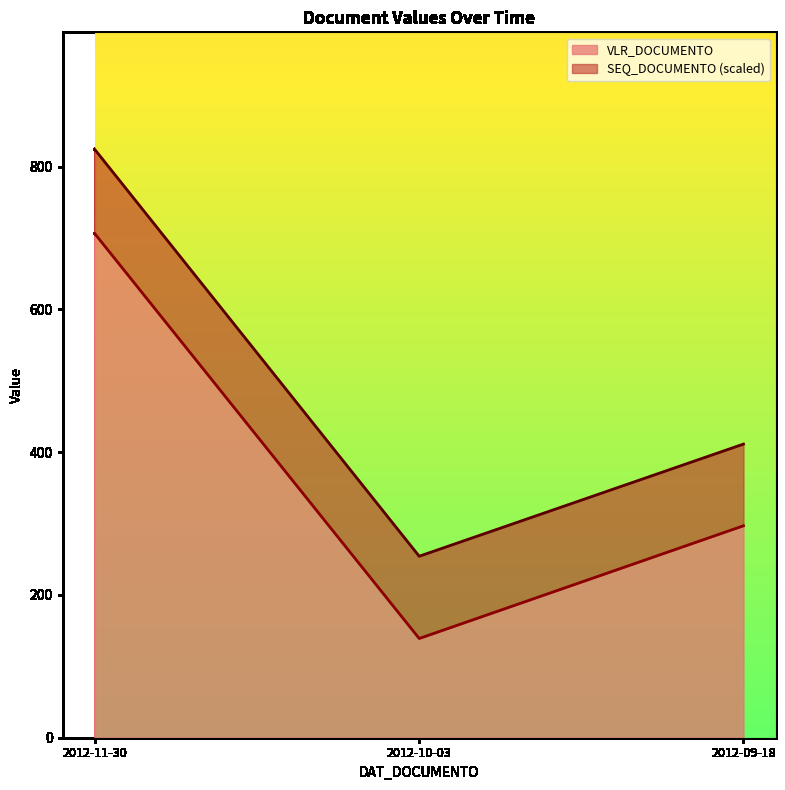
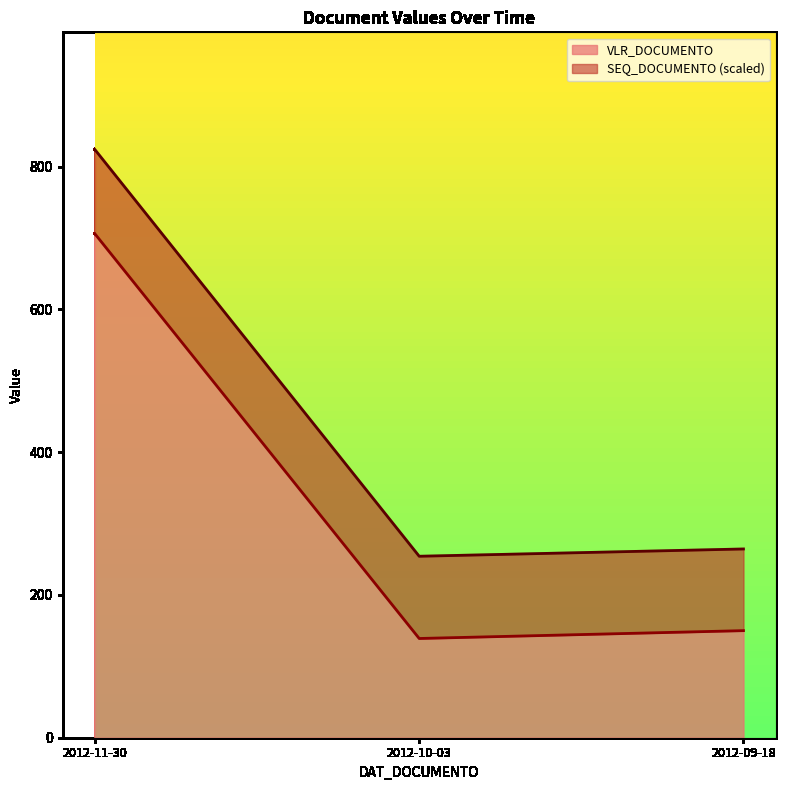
VLR_DOCUMENTO, 2012-09-18: 300 -> 150
